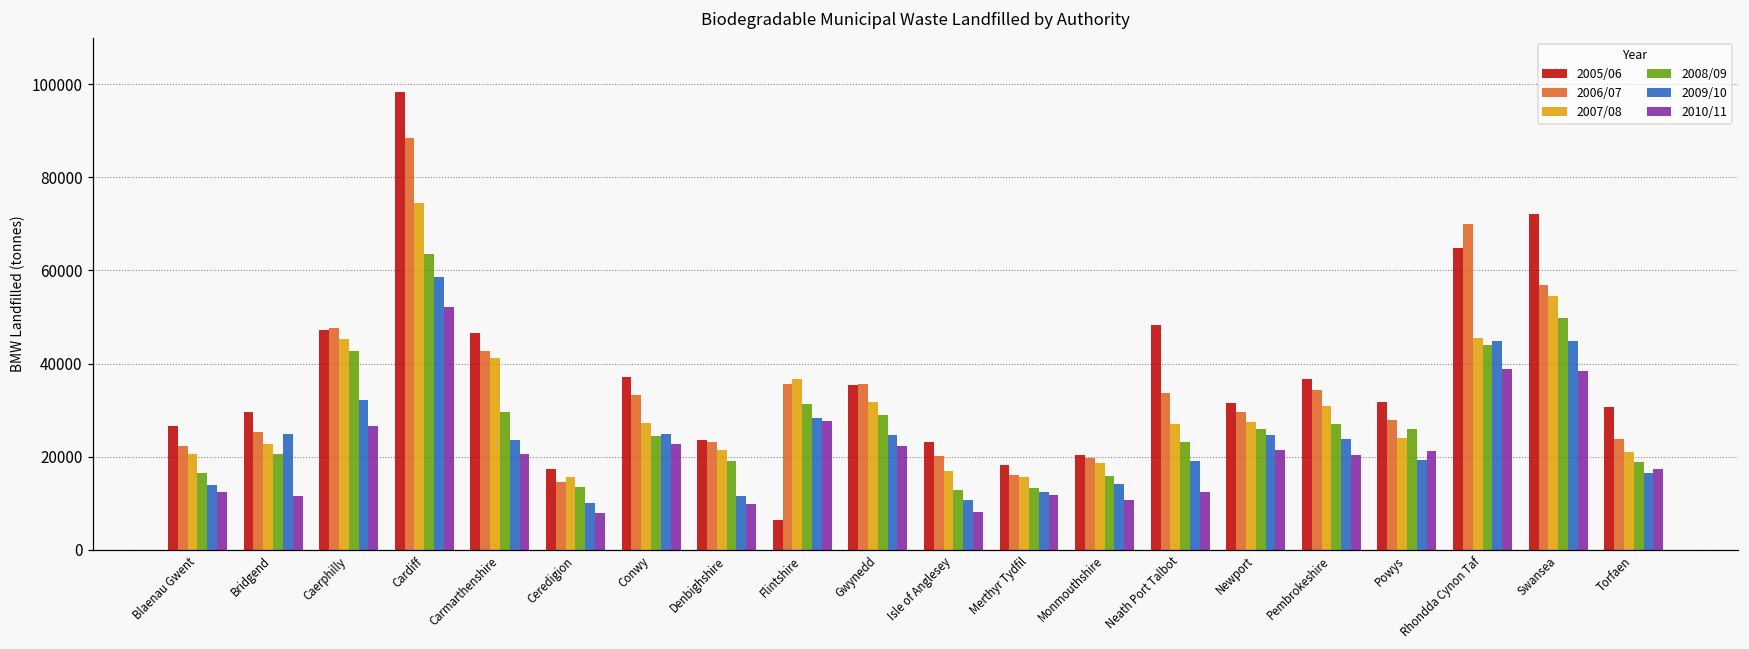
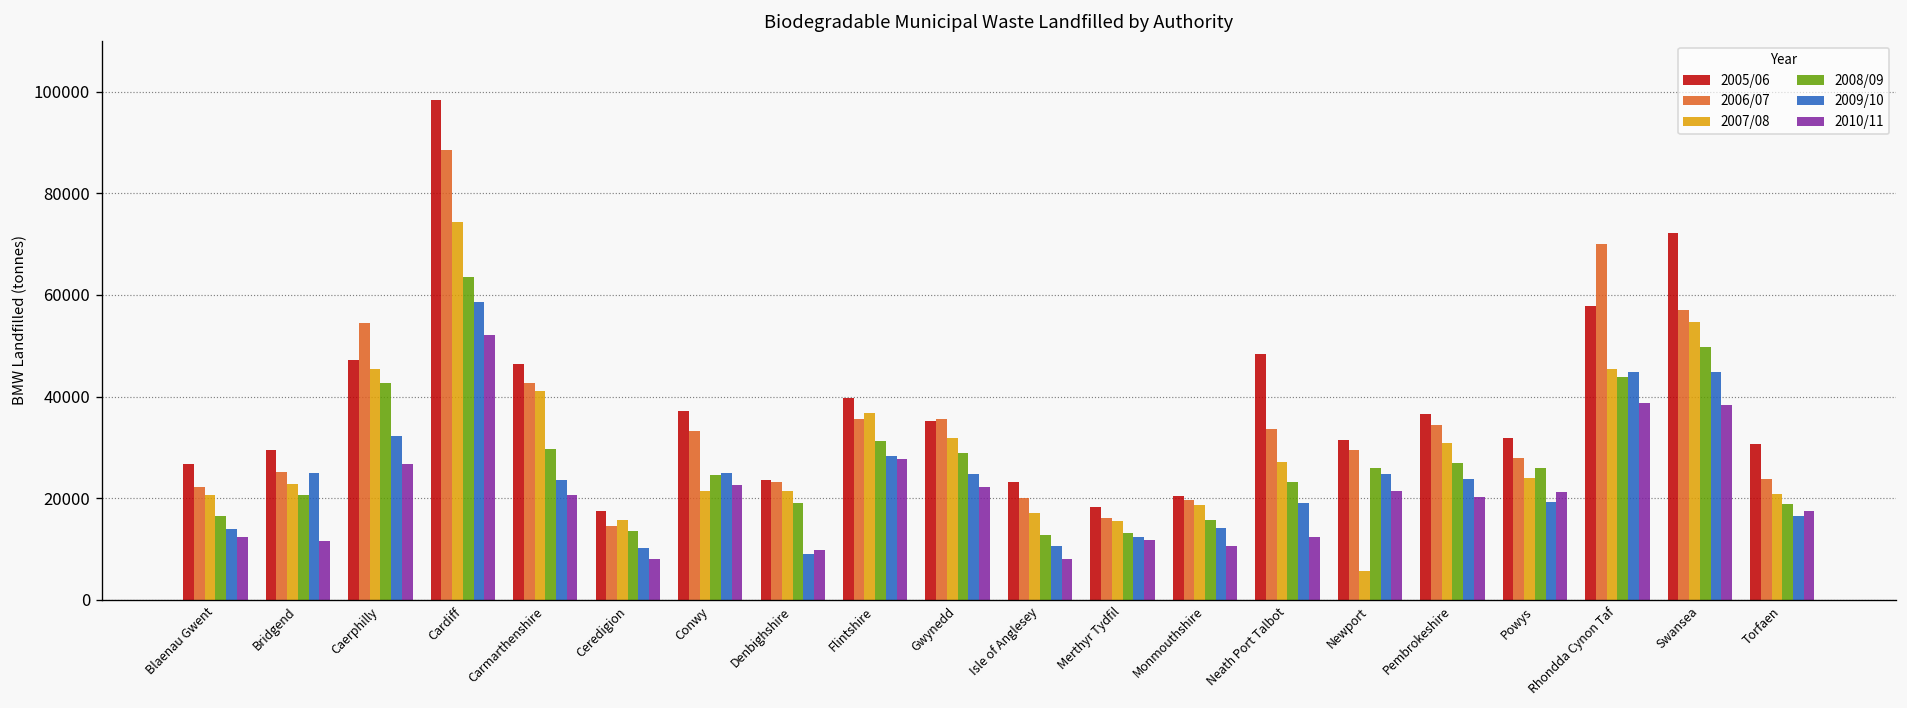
2006/07, Caerphilly: 48000 -> 55000
2007/08, Conwy: 27000 -> 22000
2009/10, Denbighshire: 12000 -> 9000
2005/06, Flintshire: 6000 -> 40000
2007/08, Newport: 27000 -> 6000
2005/06, Rhondda Cynon Taf: 65000 -> 58000
